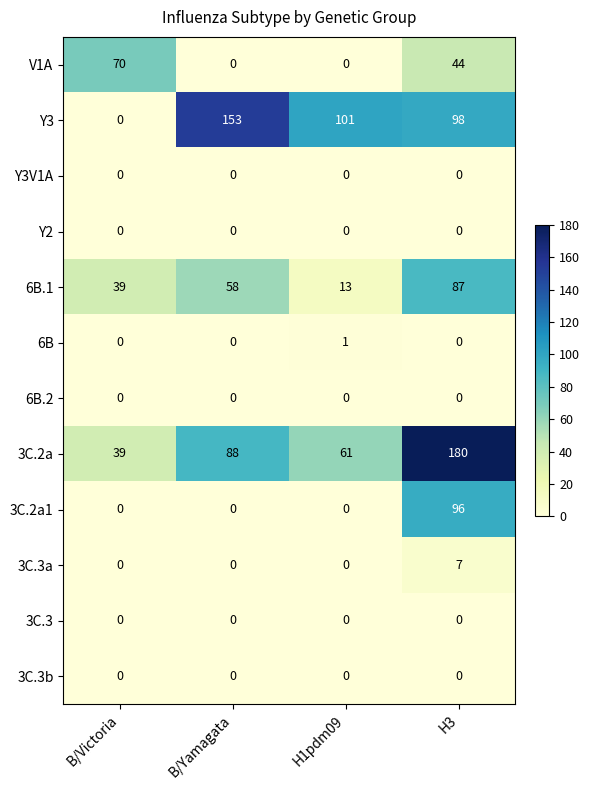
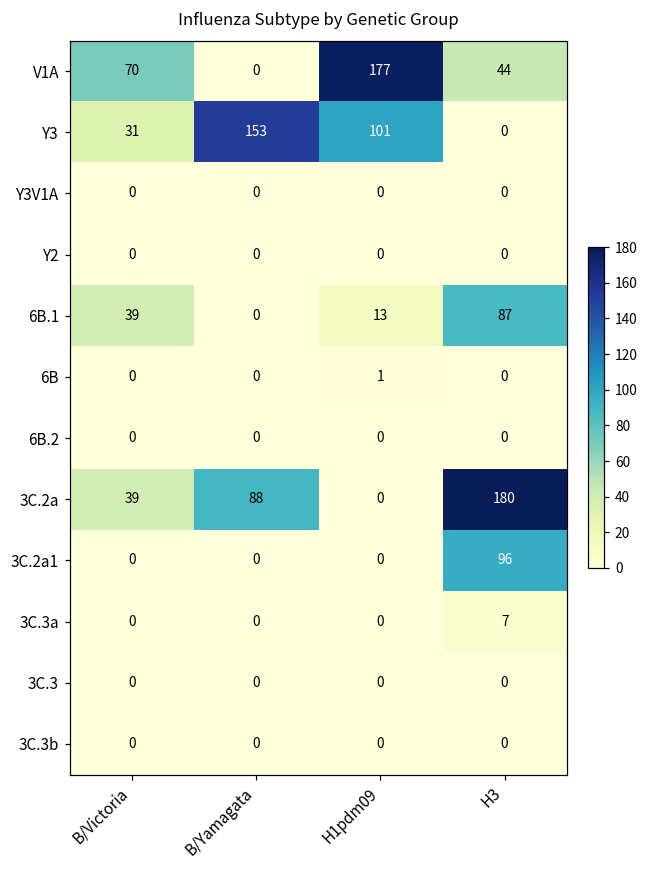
V1A, H1pdm09: 0 -> 177
Y3, B/Victoria: 0 -> 31
Y3, H3: 98 -> 0
6B.1, B/Yamagata: 58 -> 0
3C.2a, H1pdm09: 61 -> 0
